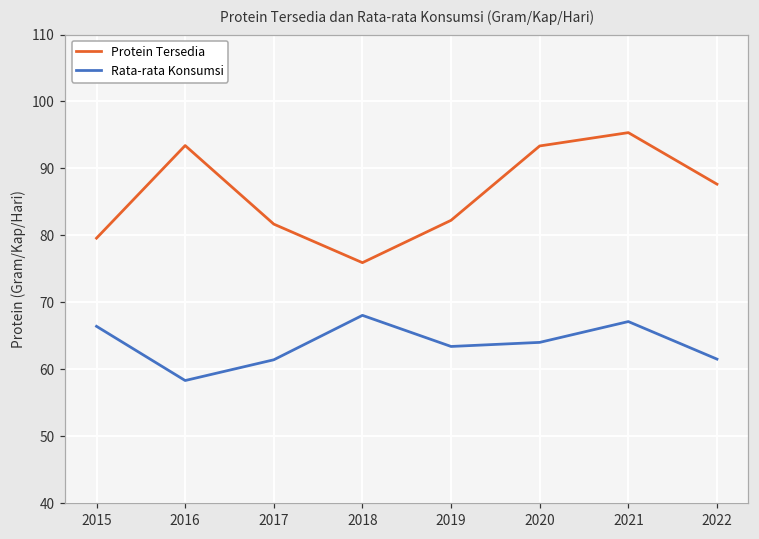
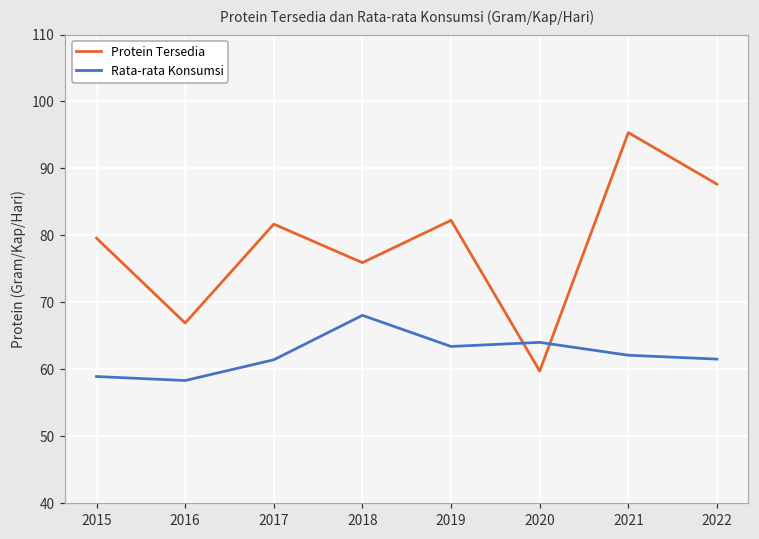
Rata-rata Konsumsi, 2015: 66 -> 59
Protein Tersedia, 2016: 93 -> 67
Protein Tersedia, 2020: 93 -> 60
Rata-rata Konsumsi, 2021: 67 -> 62
